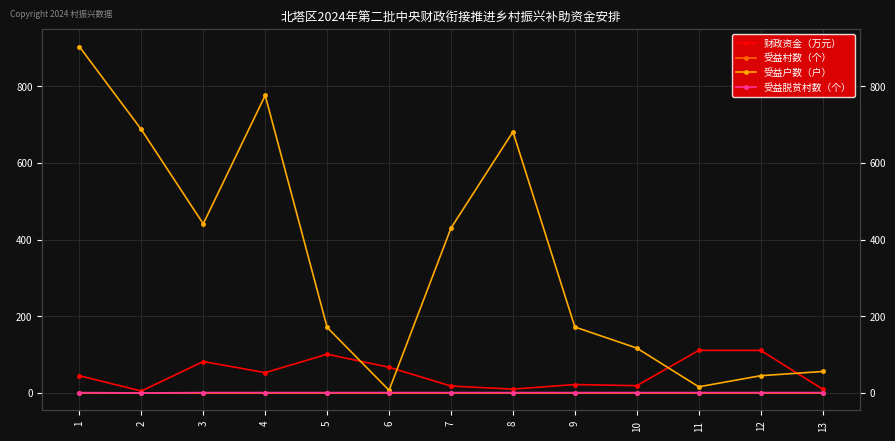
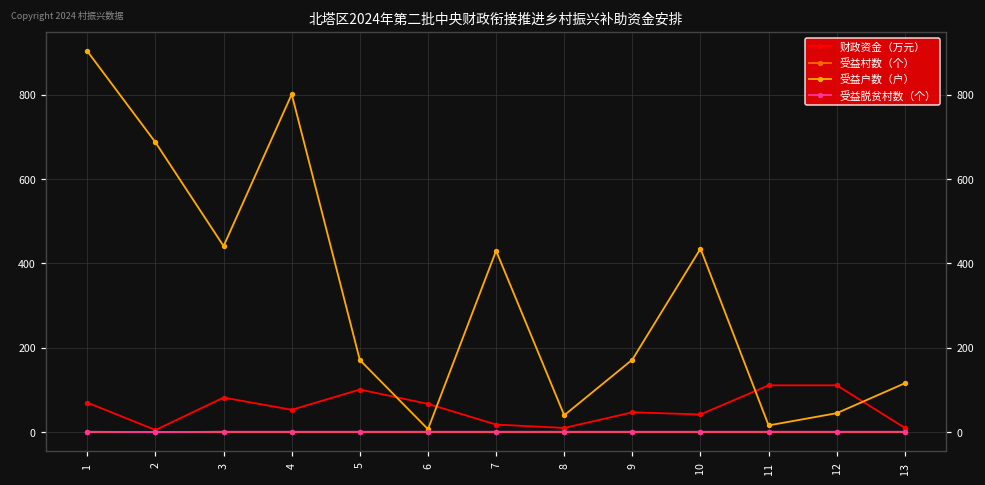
财政资金（万元）, 1: 50 -> 70
受益户数（户）, 4: 780 -> 800
受益户数（户）, 8: 680 -> 40
财政资金（万元）, 9: 20 -> 50
财政资金（万元）, 10: 20 -> 40
受益户数（户）, 10: 120 -> 440
受益户数（户）, 13: 60 -> 120
